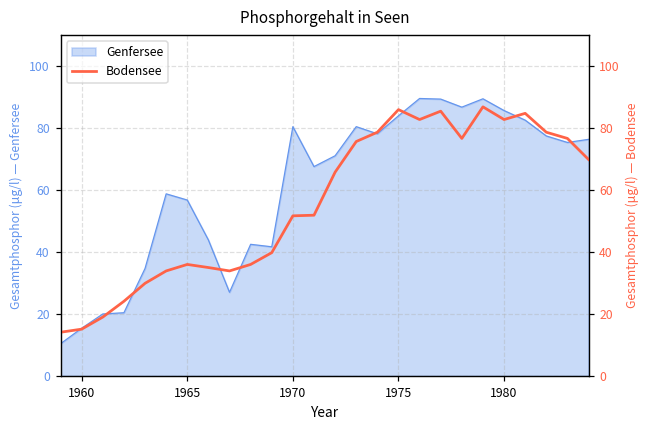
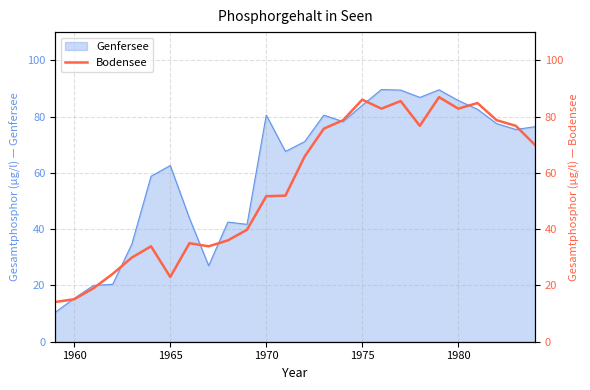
Genfersee, 1965: 57 -> 63
Bodensee, 1965: 36 -> 23
